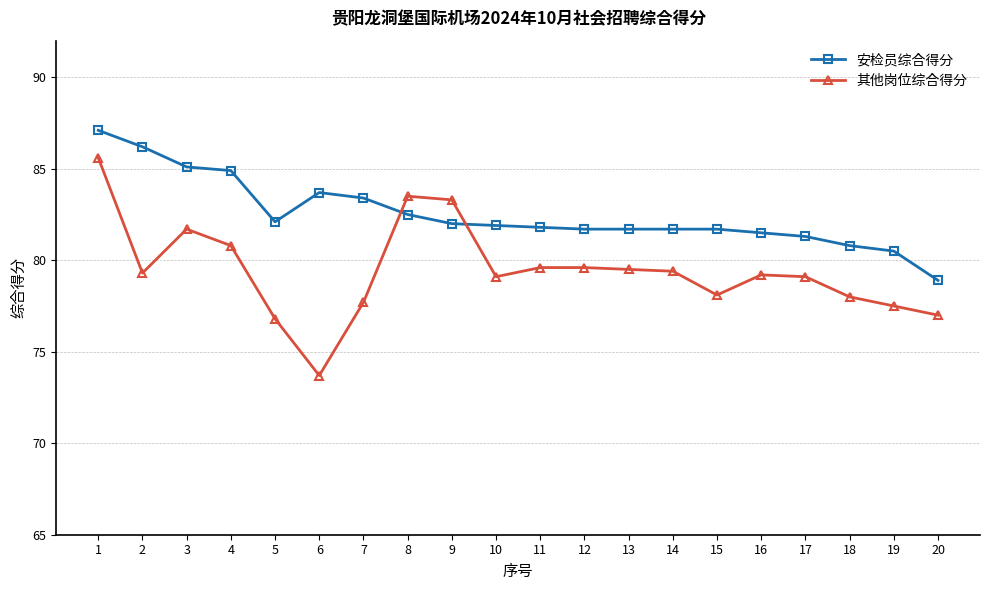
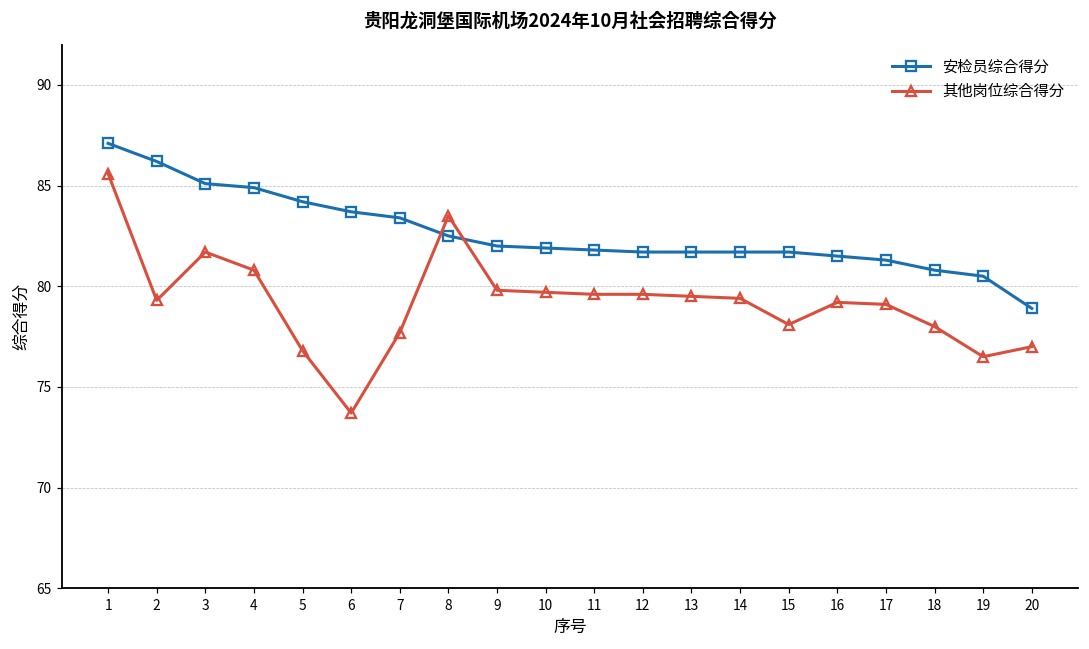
安检员综合得分, 5: 82.1 -> 84.2
其他岗位综合得分, 9: 83.3 -> 79.8
其他岗位综合得分, 10: 79.1 -> 79.7
其他岗位综合得分, 19: 77.5 -> 76.5
